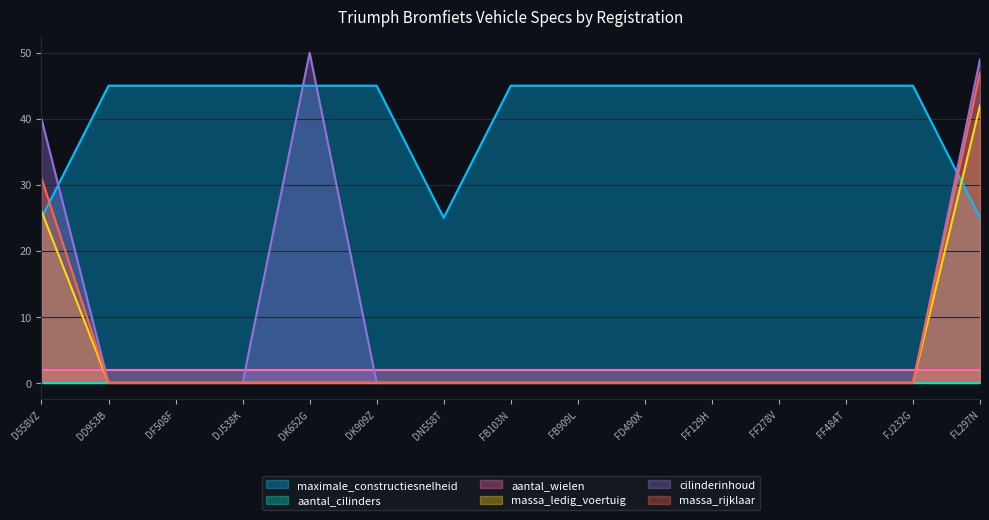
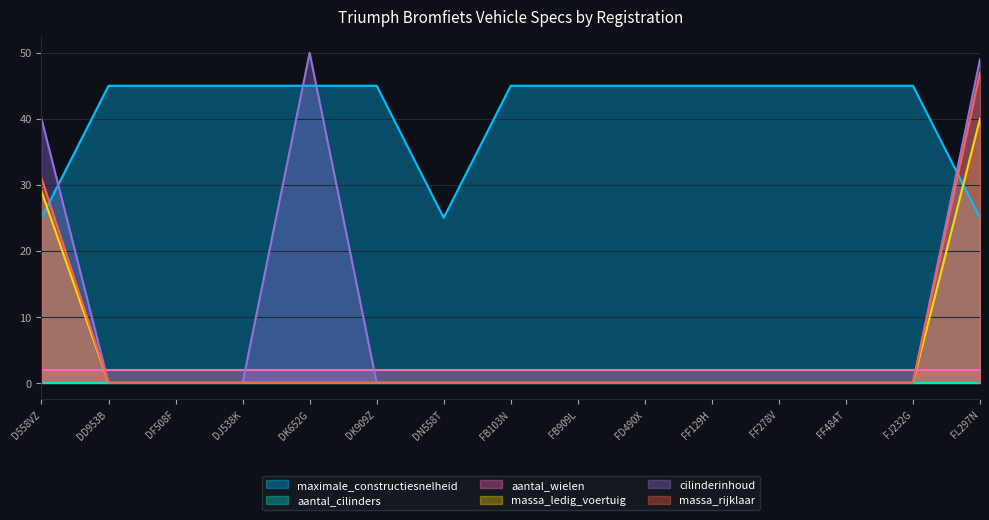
massa_ledig_voertuig, D558VZ: 26 -> 29
massa_ledig_voertuig, FL297N: 42 -> 40
